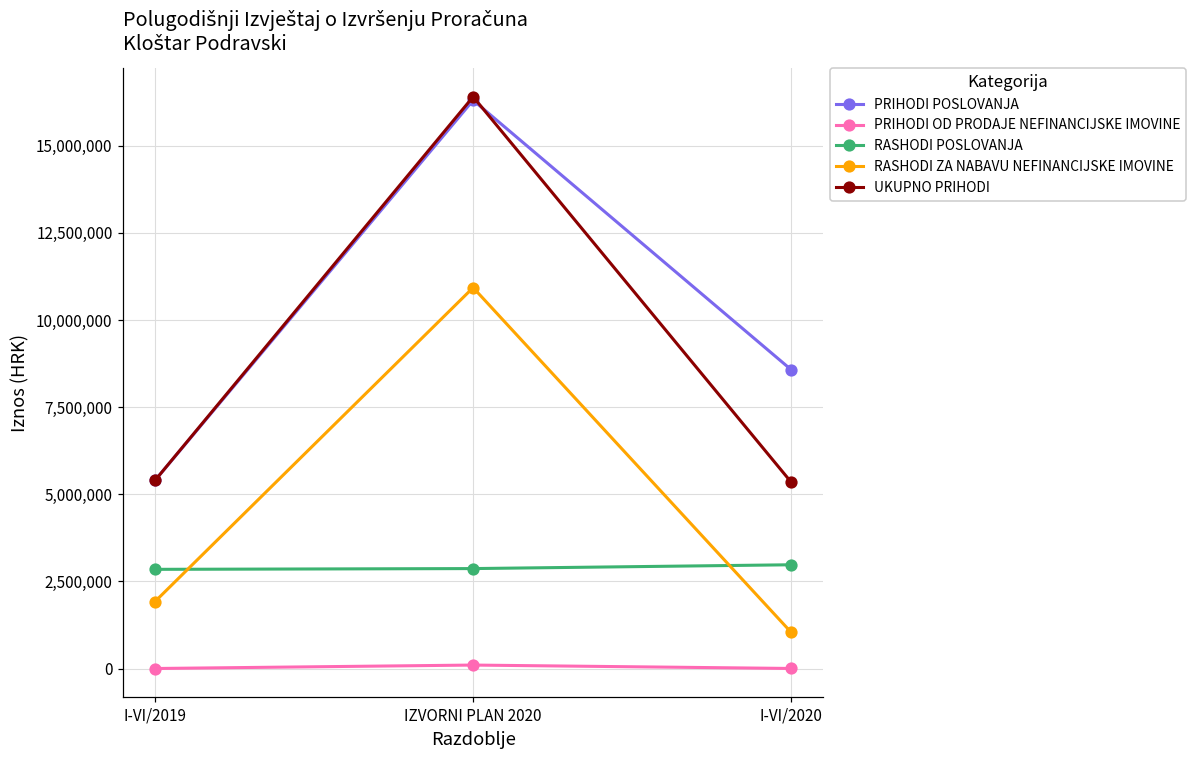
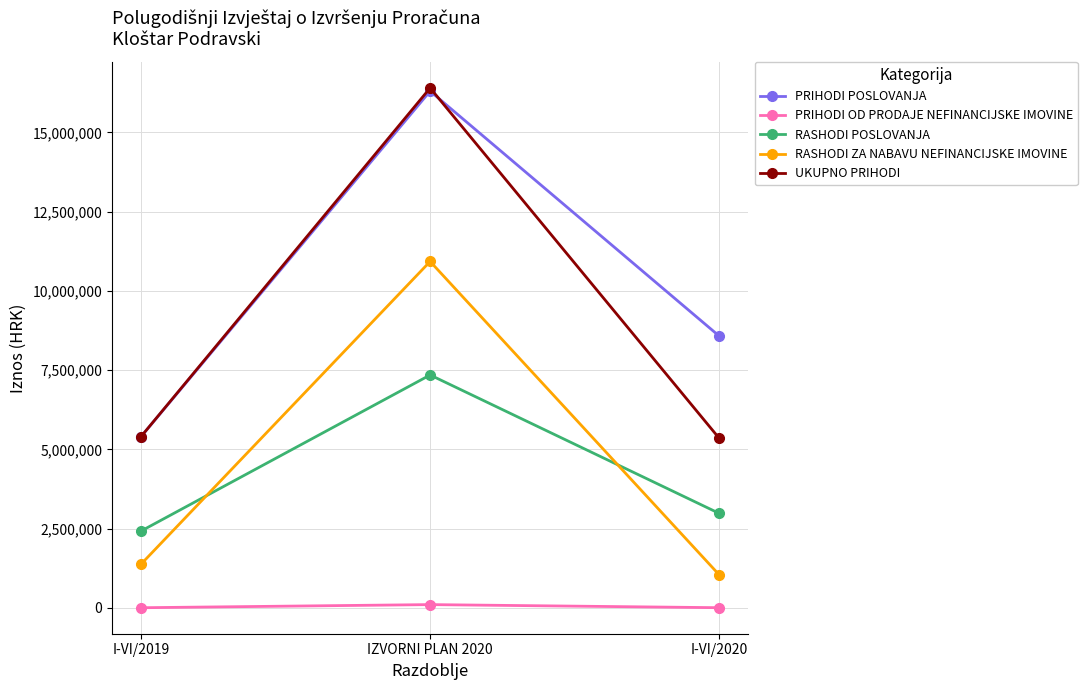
RASHODI POSLOVANJA, I-VI/2019: 2,800,000 -> 2,400,000
RASHODI ZA NABAVU NEFINANCIJSKE IMOVINE, I-VI/2019: 1,900,000 -> 1,400,000
RASHODI POSLOVANJA, IZVORNI PLAN 2020: 2,900,000 -> 7,300,000
